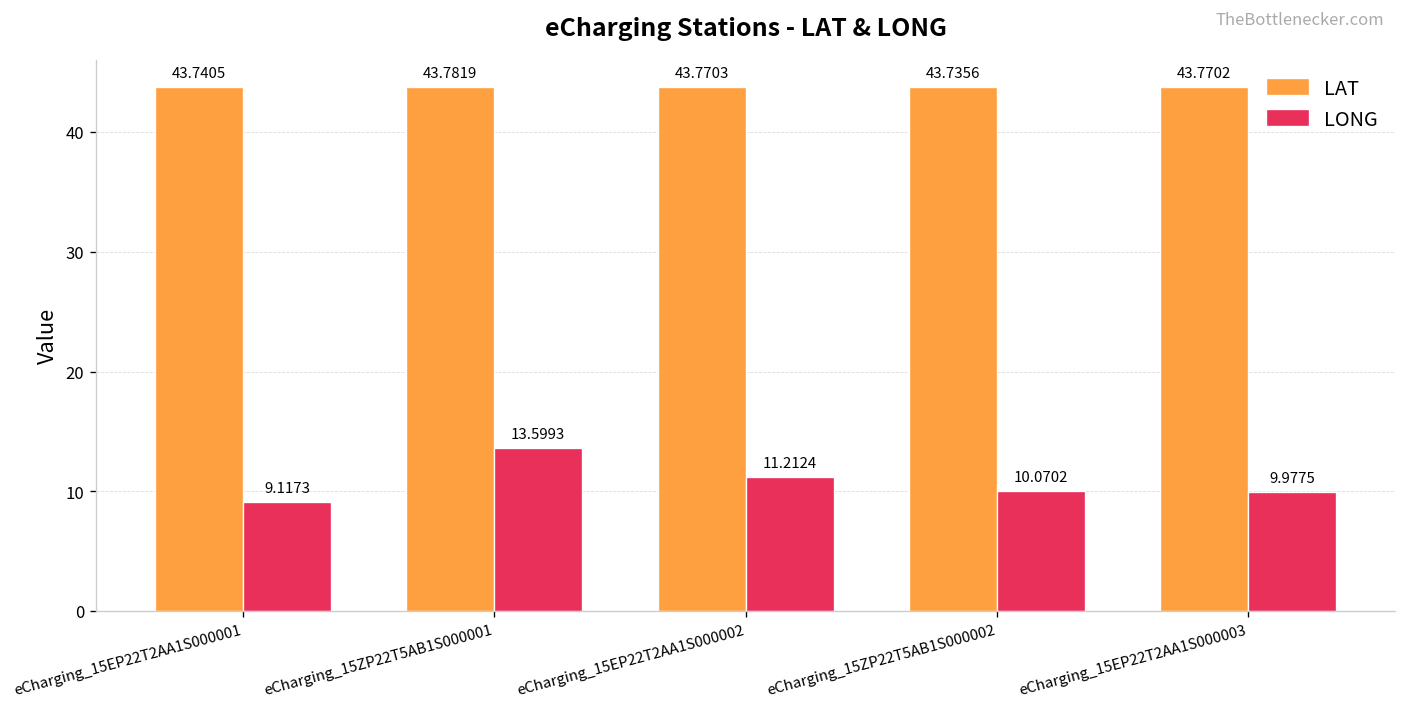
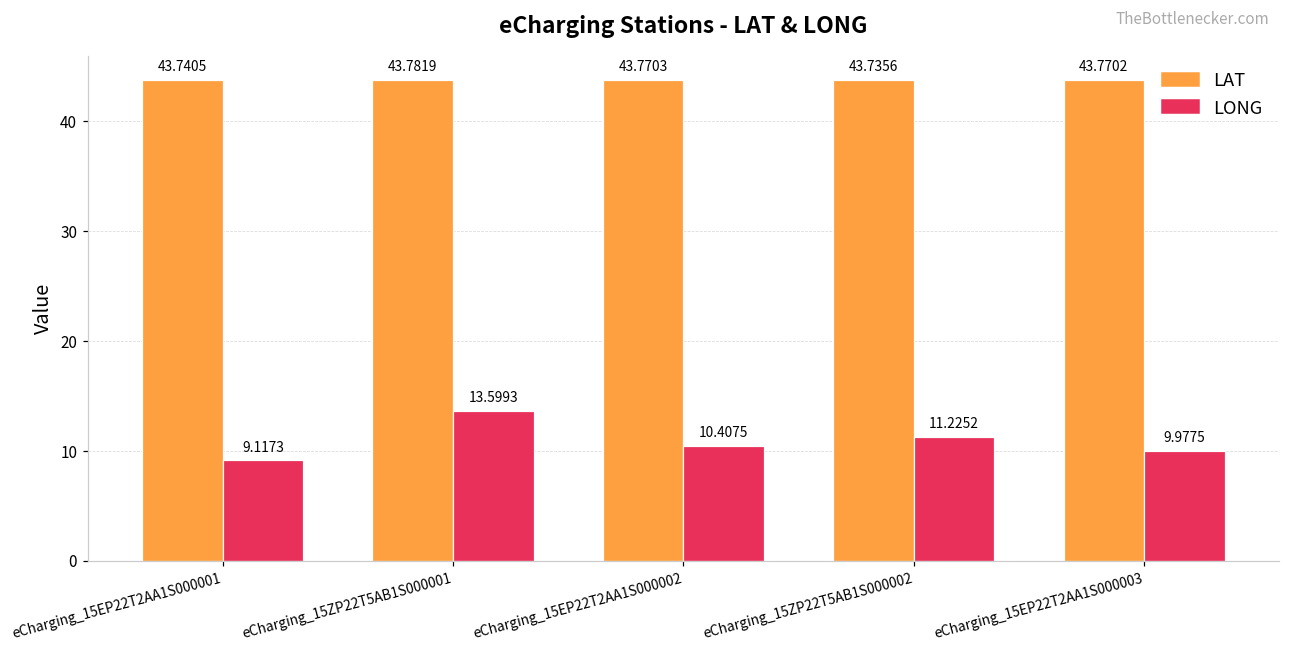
LONG, eCharging_15EP22T2AA1S000002: 11.2124 -> 10.4075
LONG, eCharging_15ZP22T5AB1S000002: 10.0702 -> 11.2252
